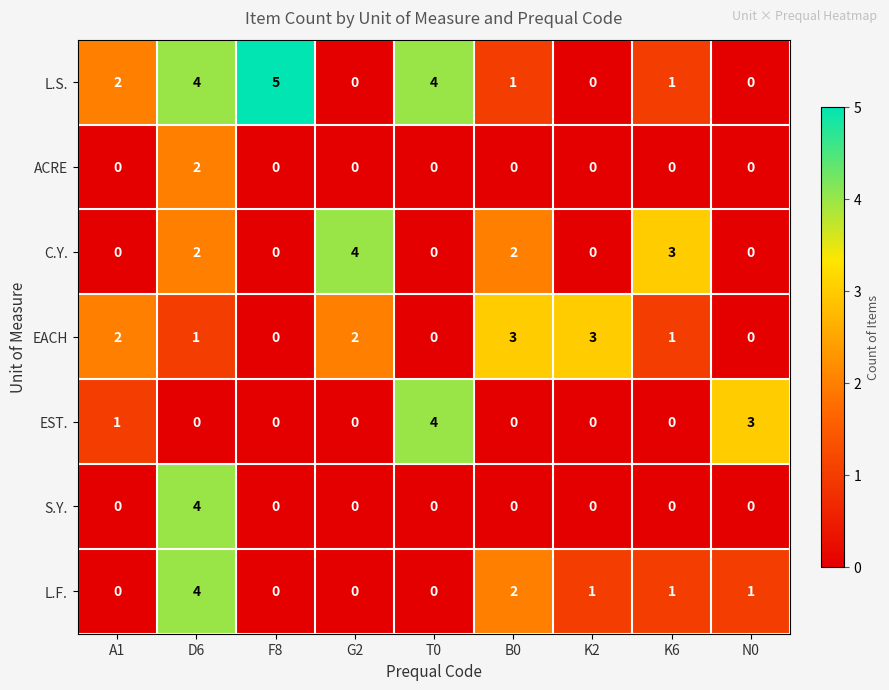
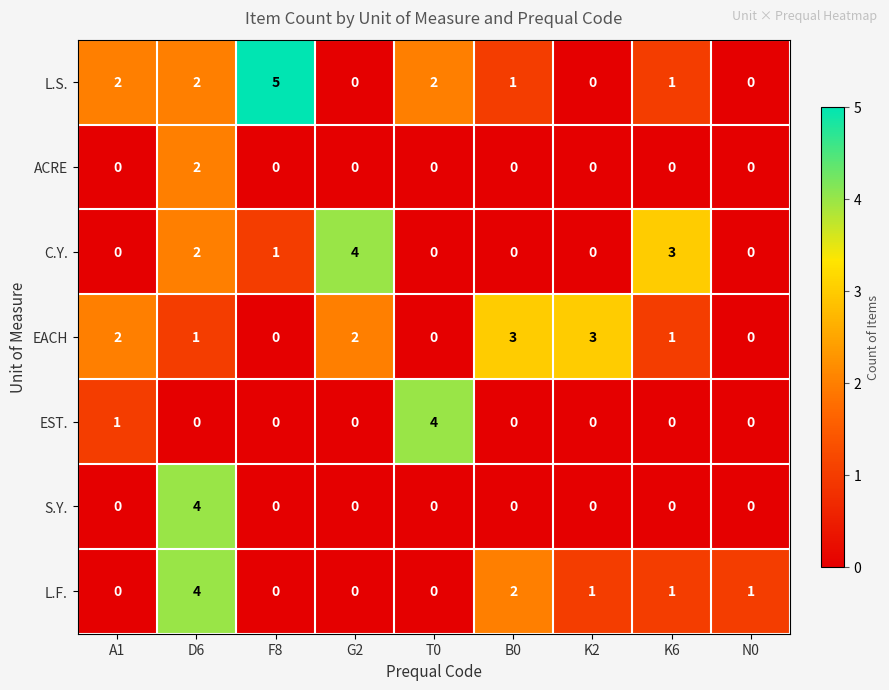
L.S., D6: 4 -> 2
L.S., T0: 4 -> 2
C.Y., F8: 0 -> 1
C.Y., B0: 2 -> 0
EST., N0: 3 -> 0
